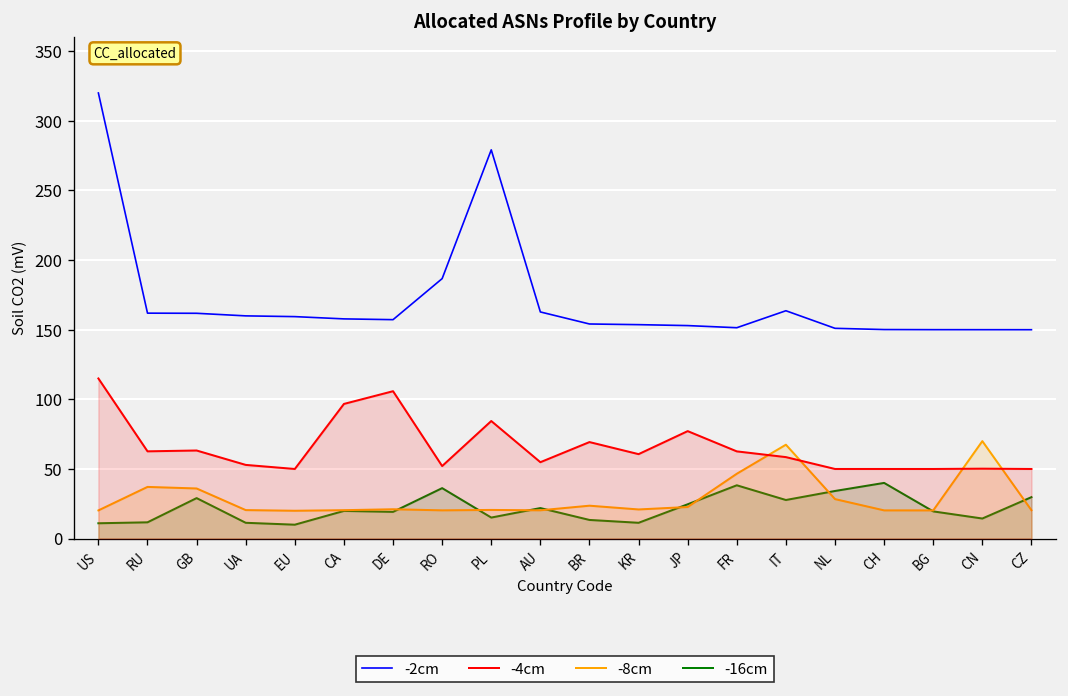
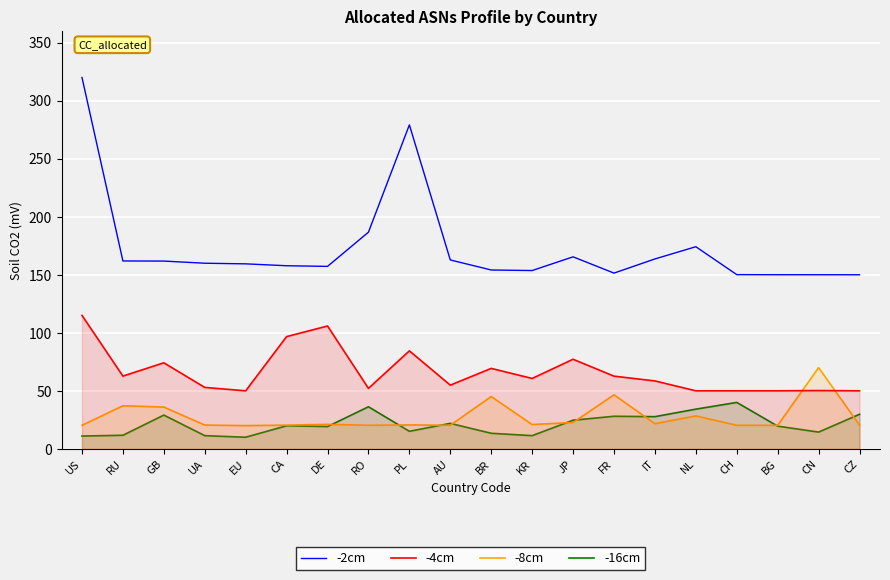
-4cm, GB: 63 -> 74
-8cm, BR: 24 -> 45
-2cm, JP: 153 -> 165
-16cm, FR: 38 -> 28
-8cm, IT: 67 -> 22
-2cm, NL: 151 -> 174
